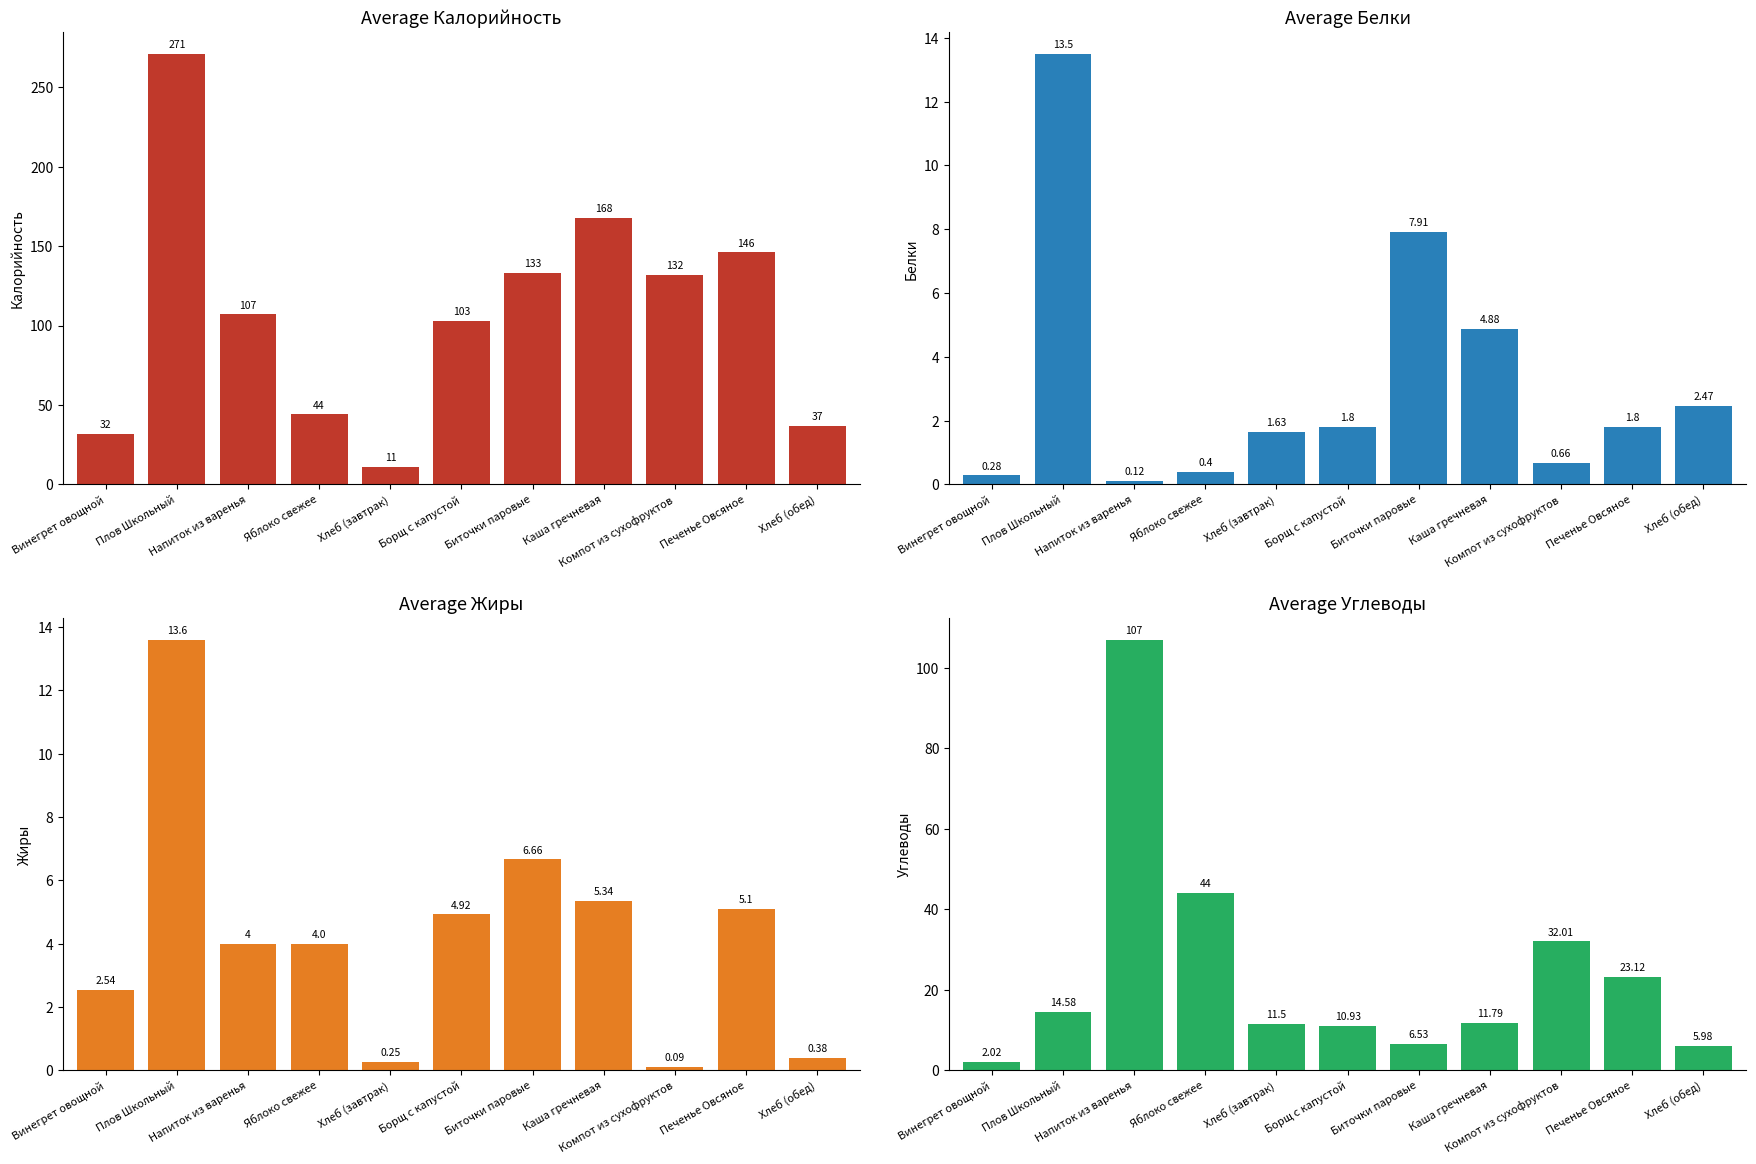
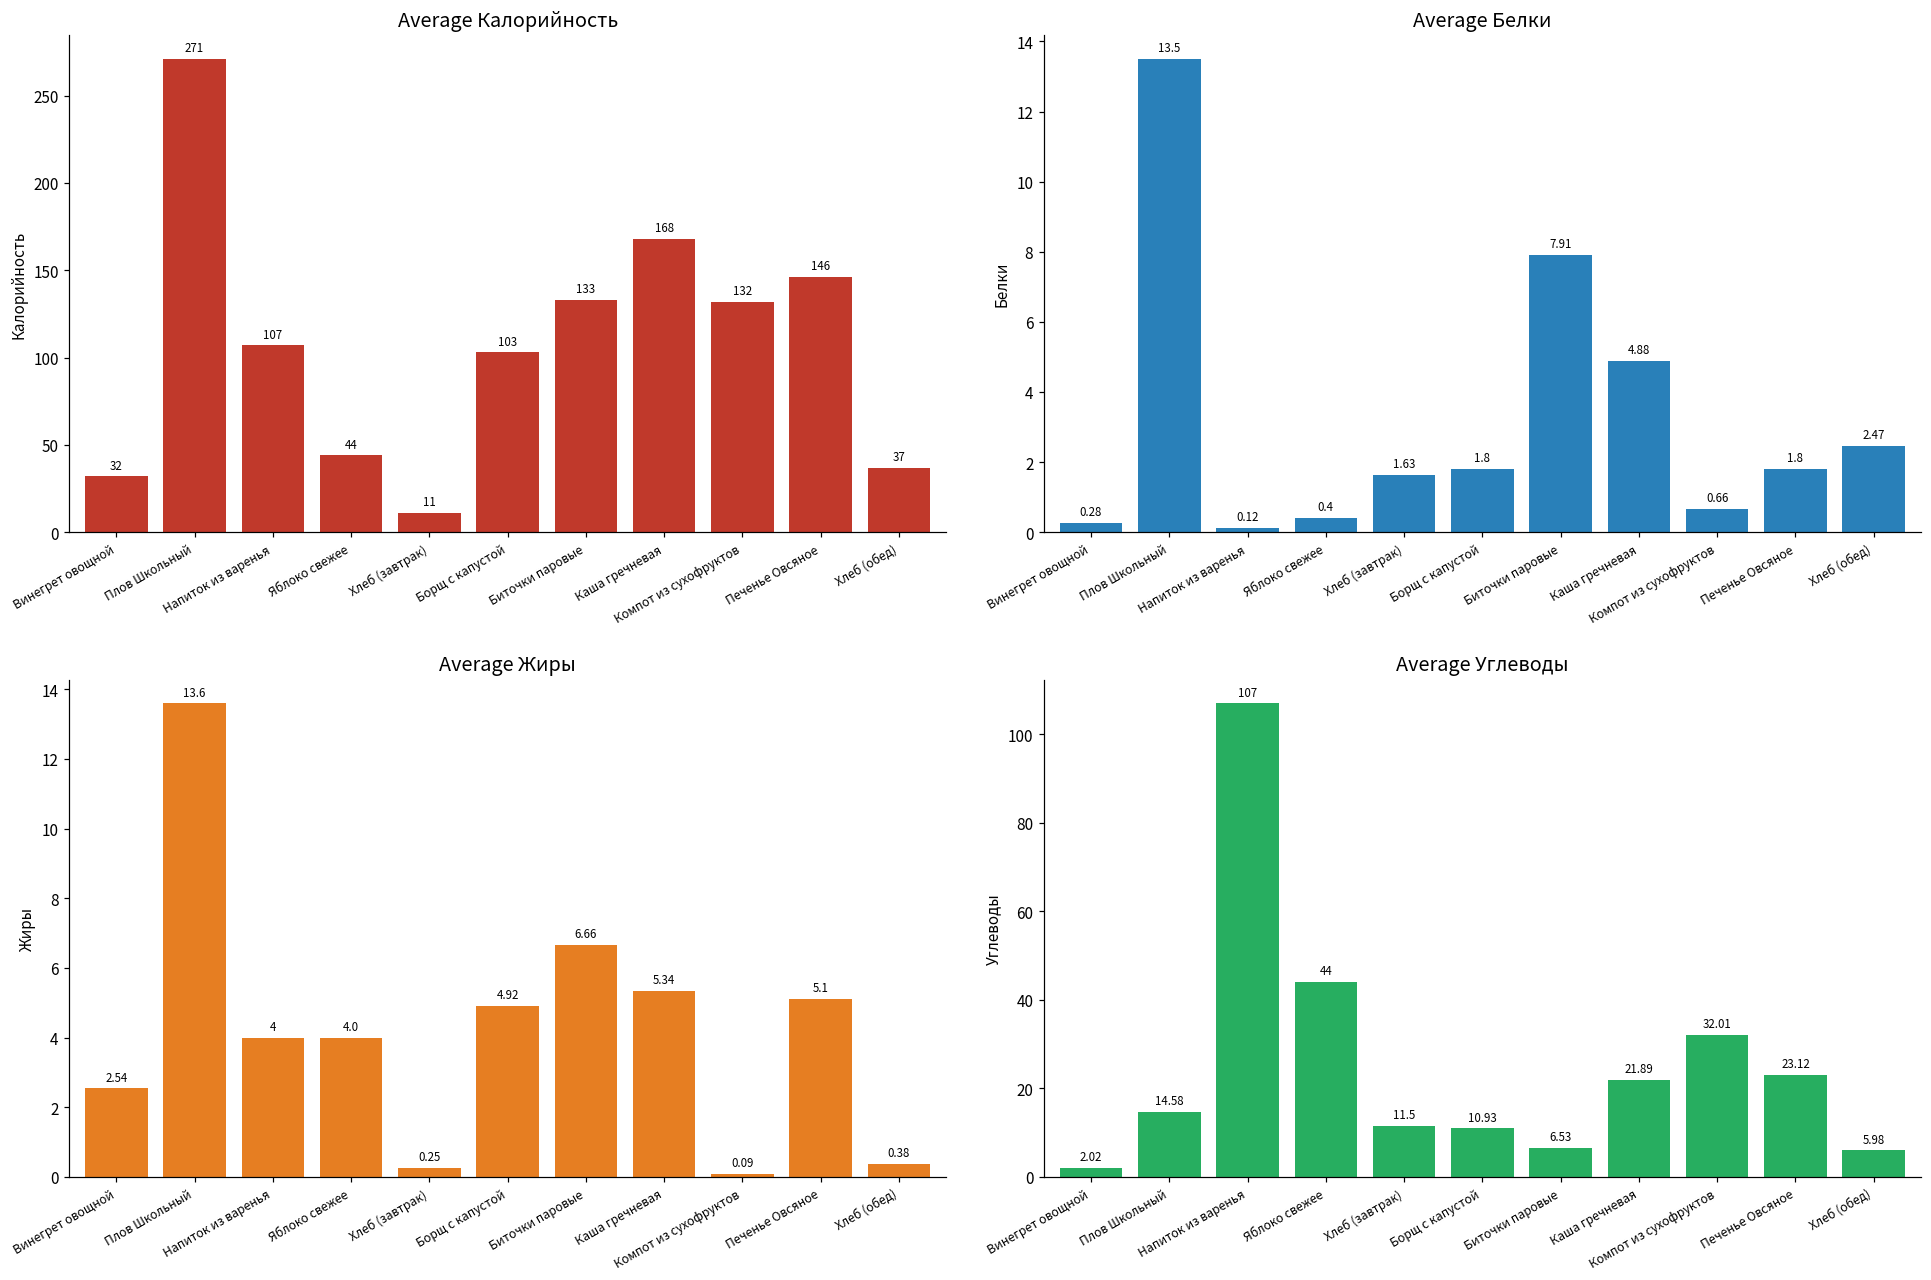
Average Углеводы, Каша гречневая: 11.79 -> 21.89
